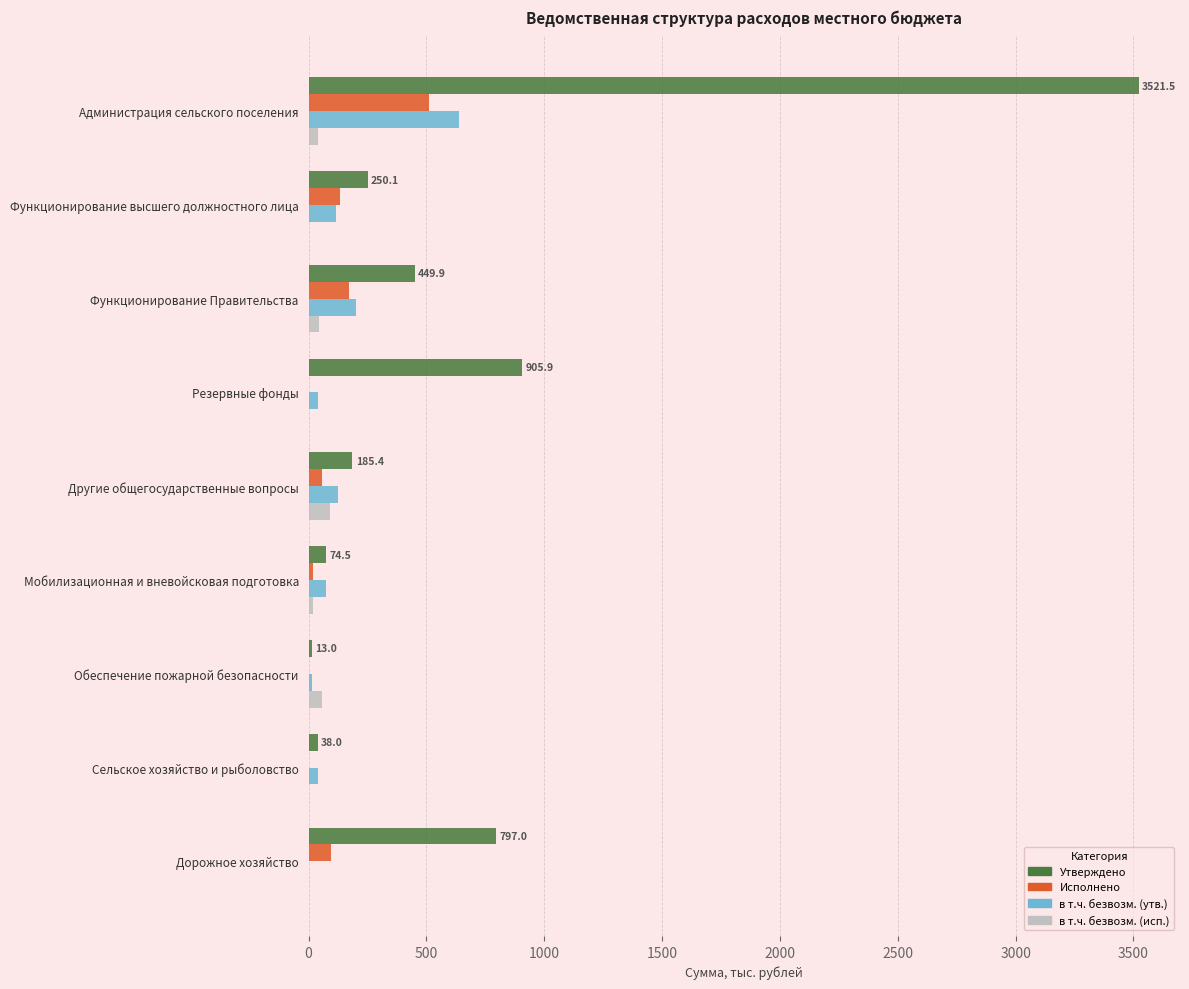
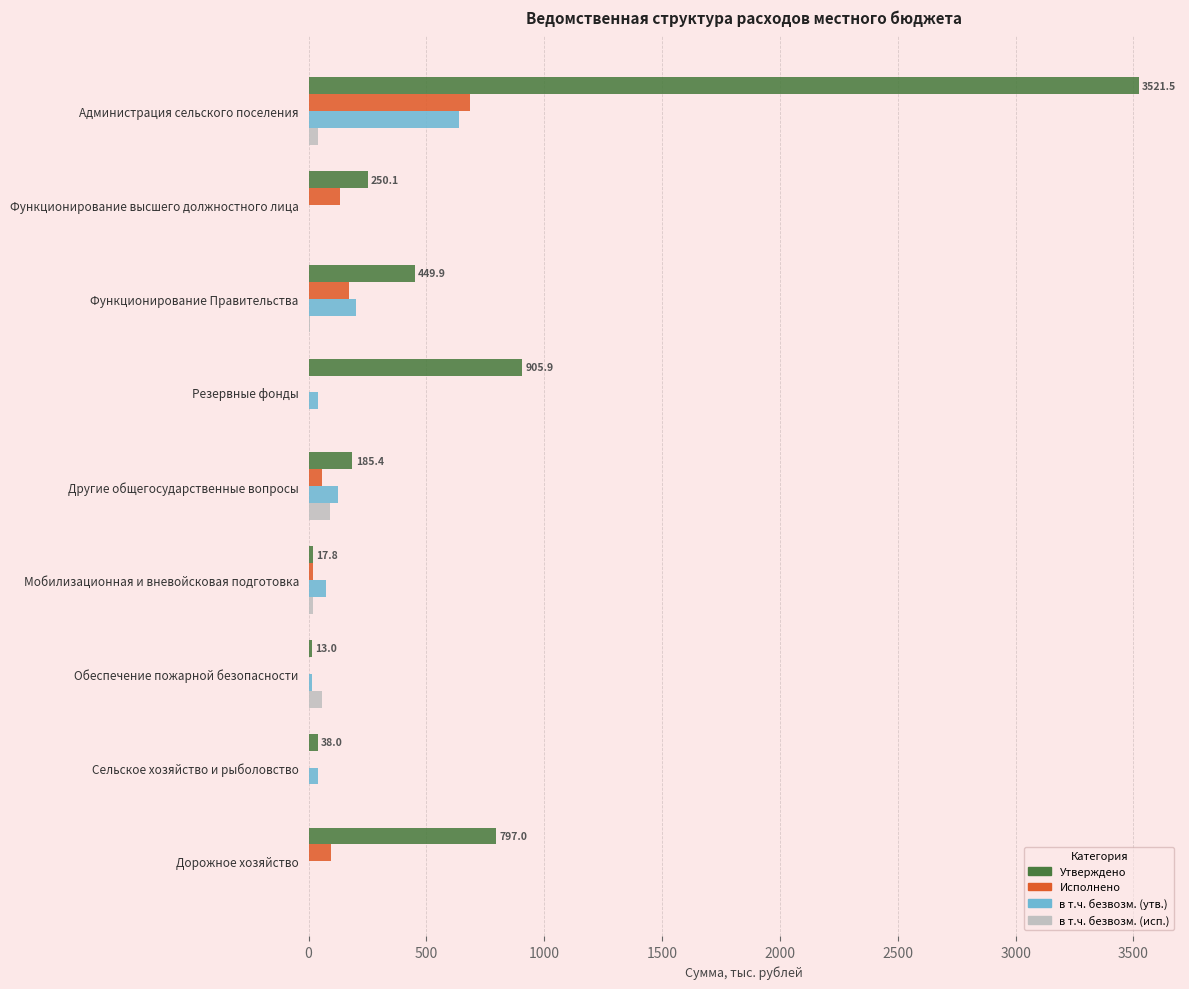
Исполнено, Администрация сельского поселения: 510 -> 680
в т.ч. безвозм. (утв.), Функционирование высшего должностного лица: 120 -> 0
в т.ч. безвозм. (исп.), Функционирование Правительства: 40 -> 10
Утверждено, Мобилизационная и вневойсковая подготовка: 74.5 -> 17.8
